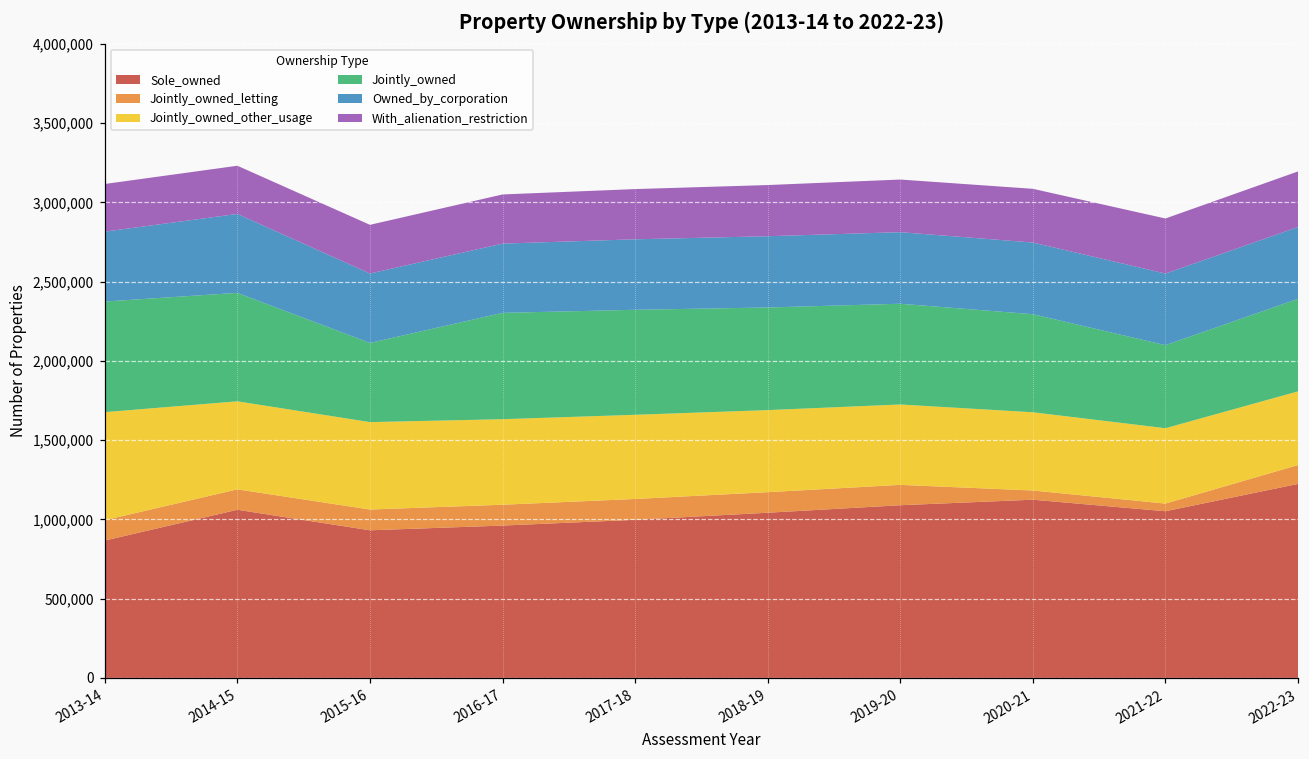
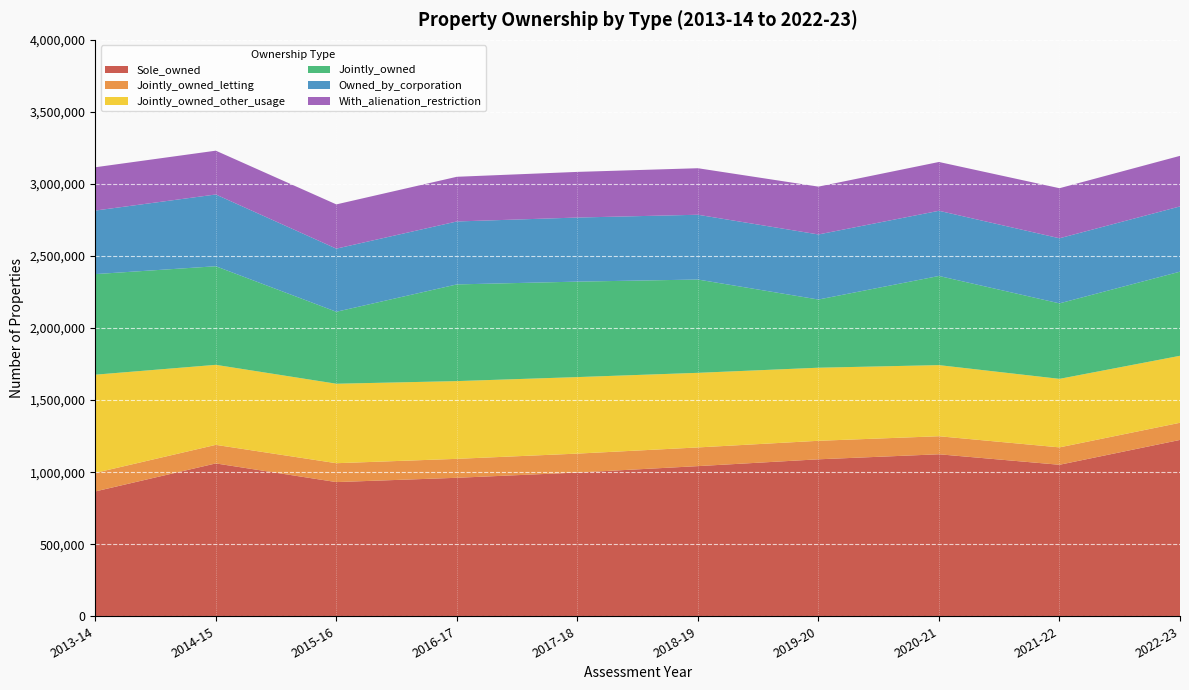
Jointly_owned, 2019-20: 640,000 -> 470,000
Jointly_owned_letting, 2020-21: 60,000 -> 130,000
Jointly_owned_letting, 2021-22: 50,000 -> 120,000
